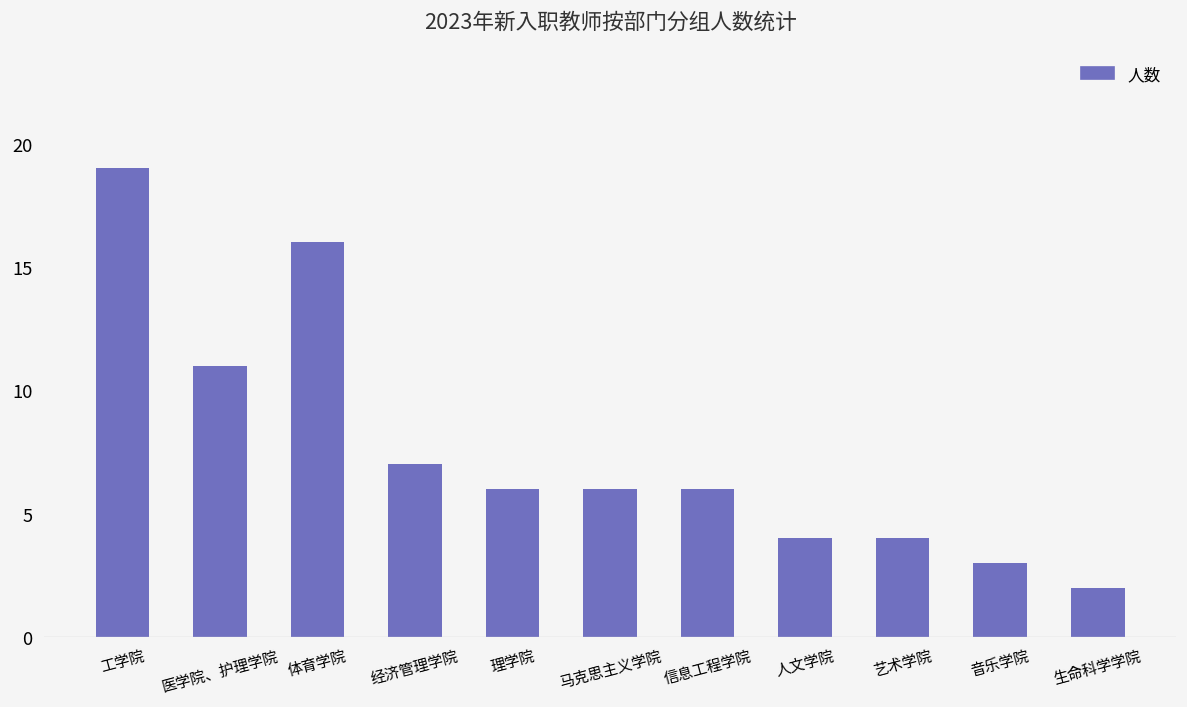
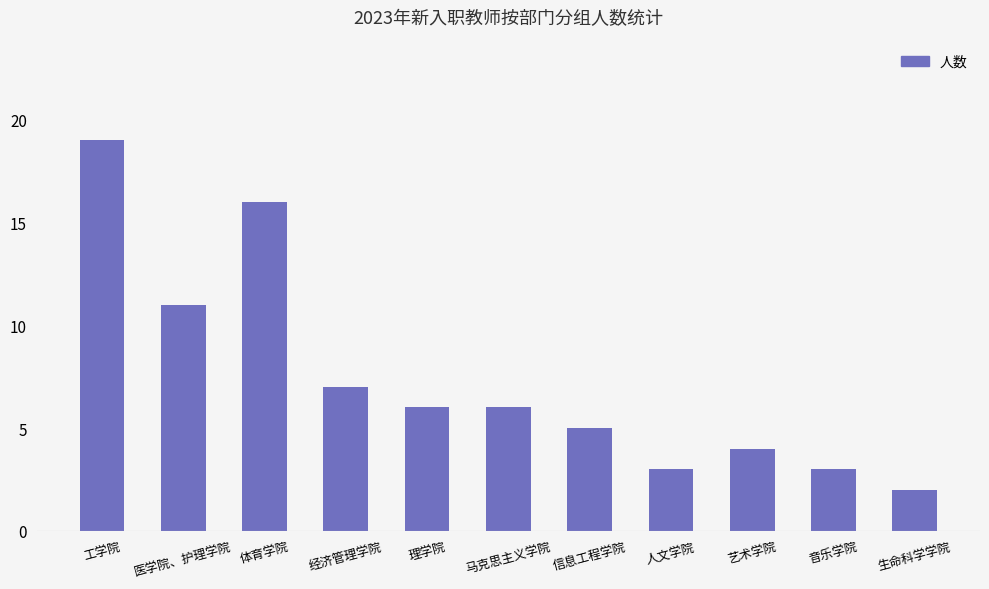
信息工程学院: 6 -> 5
人文学院: 4 -> 3
